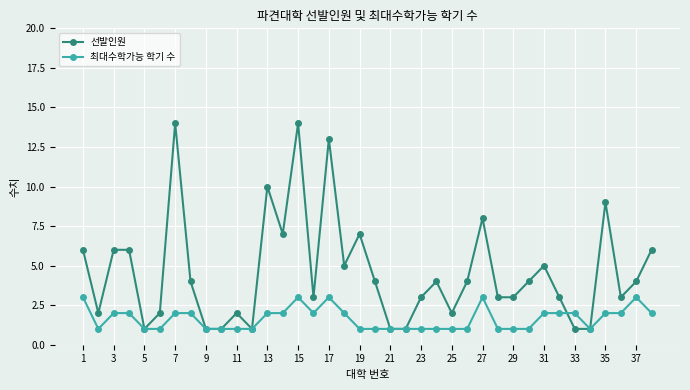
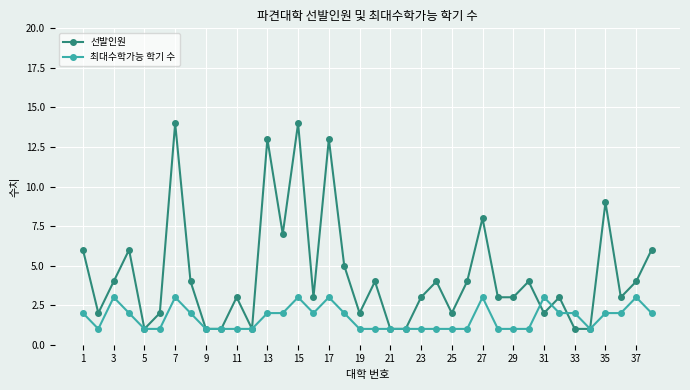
최대수학가능 학기 수, 1: 3 -> 2
선발인원, 3: 6 -> 4
최대수학가능 학기 수, 3: 2 -> 3
최대수학가능 학기 수, 7: 2 -> 3
선발인원, 11: 2 -> 3
선발인원, 13: 10 -> 13
선발인원, 19: 7 -> 2
선발인원, 31: 5 -> 2
최대수학가능 학기 수, 31: 2 -> 3
